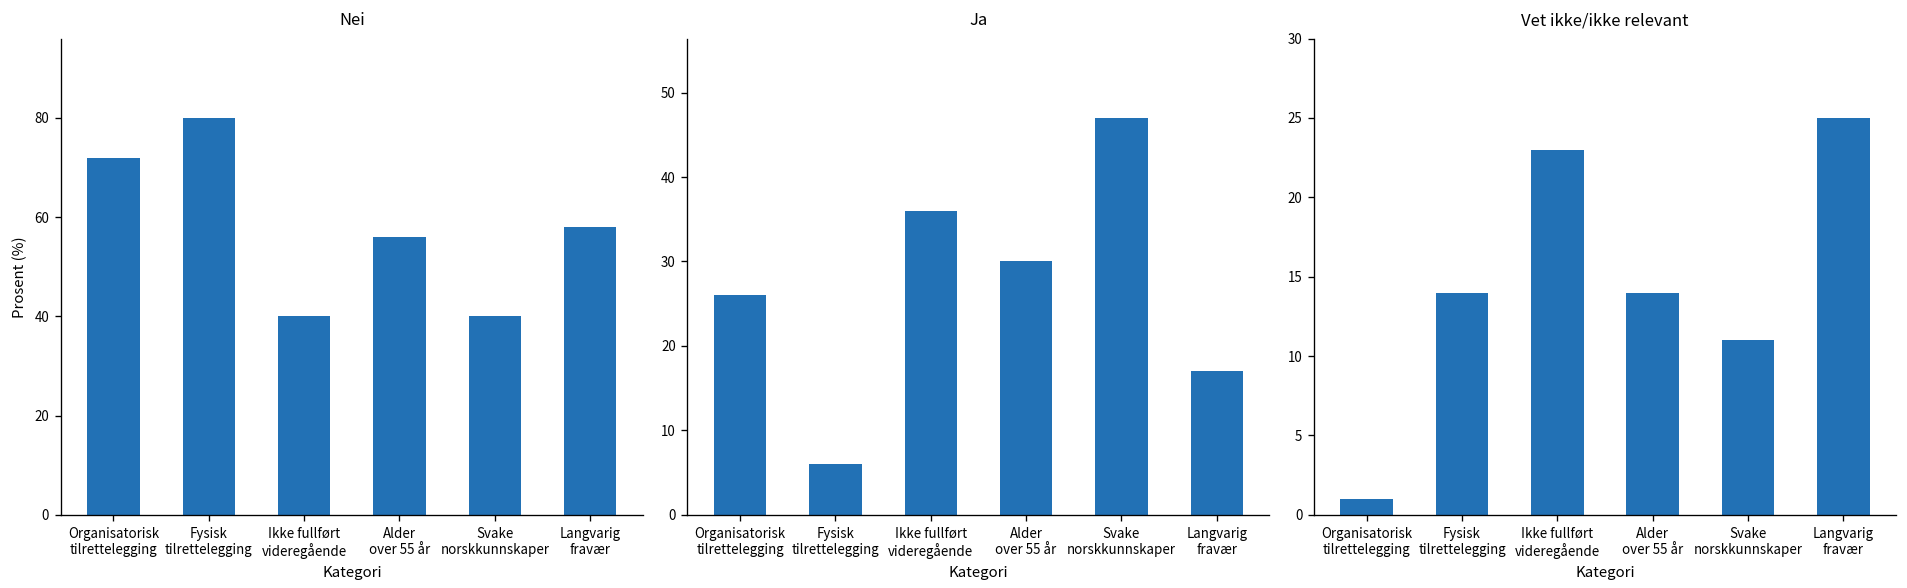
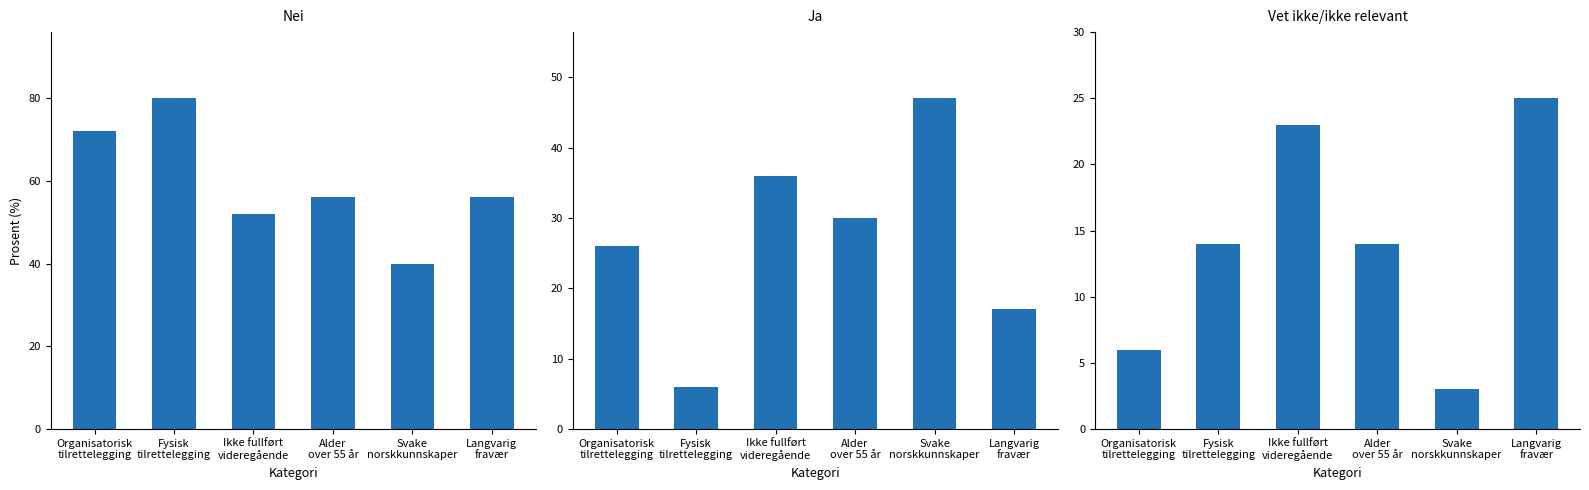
Nei, Ikke fullført videregående: 40 -> 52
Nei, Langvarig fravær: 58 -> 56
Vet ikke/ikke relevant, Organisatorisk tilrettelegging: 1 -> 6
Vet ikke/ikke relevant, Svake norskkunnskaper: 11 -> 3
